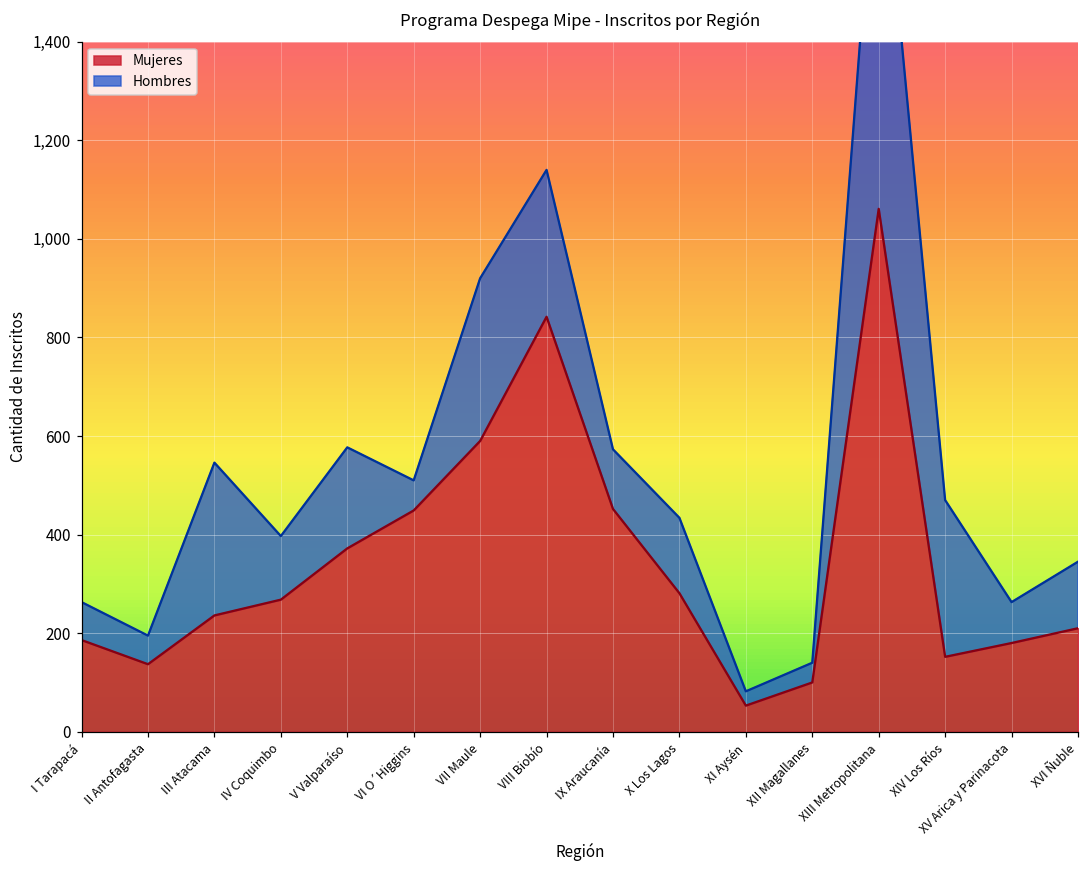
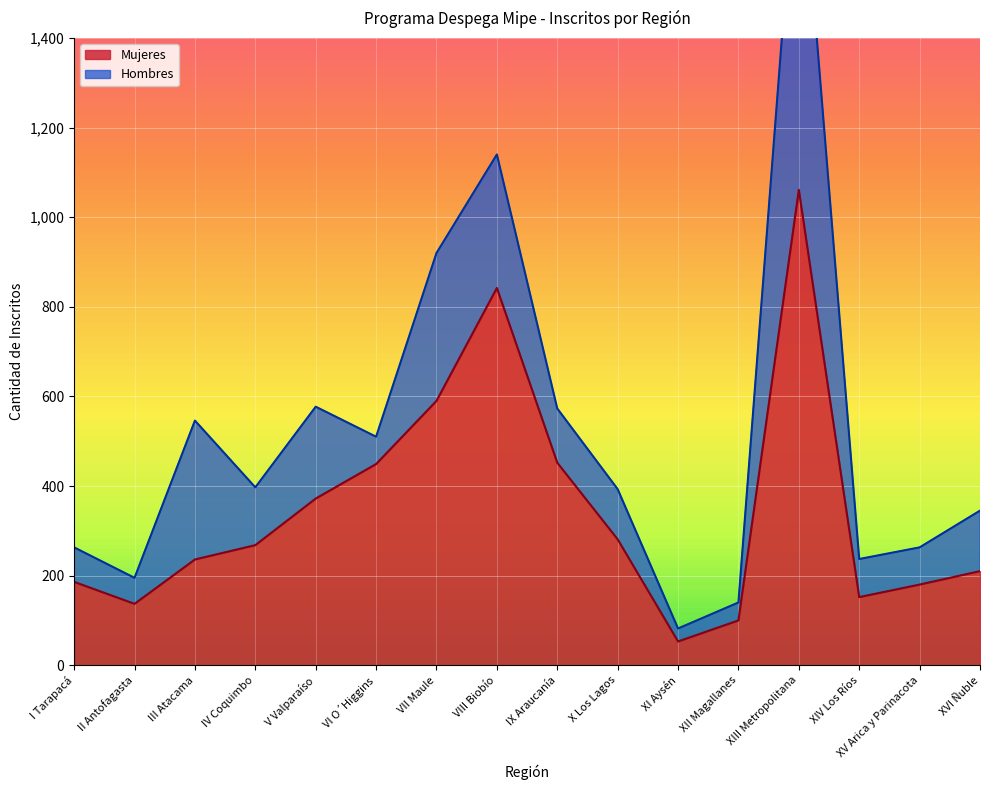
Hombres, X Los Lagos: 150 -> 110
Hombres, XIV Los Ríos: 320 -> 90
